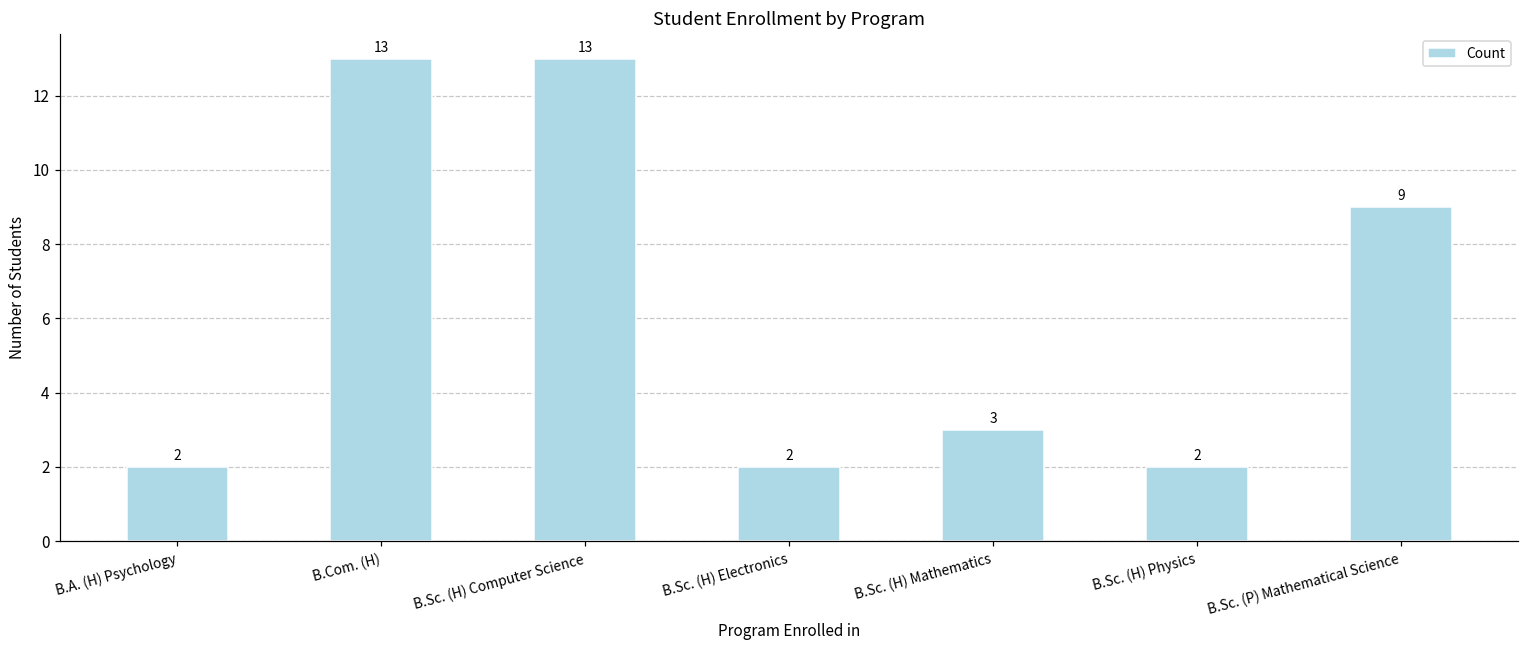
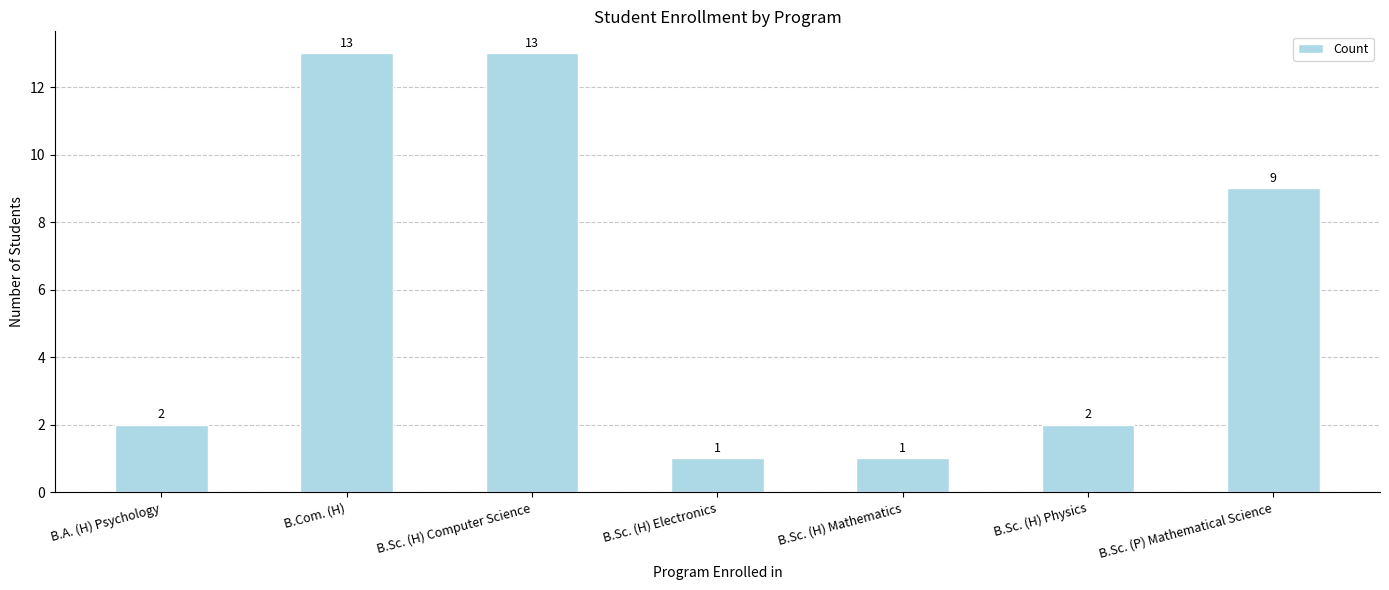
B.Sc. (H) Electronics: 2 -> 1
B.Sc. (H) Mathematics: 3 -> 1
